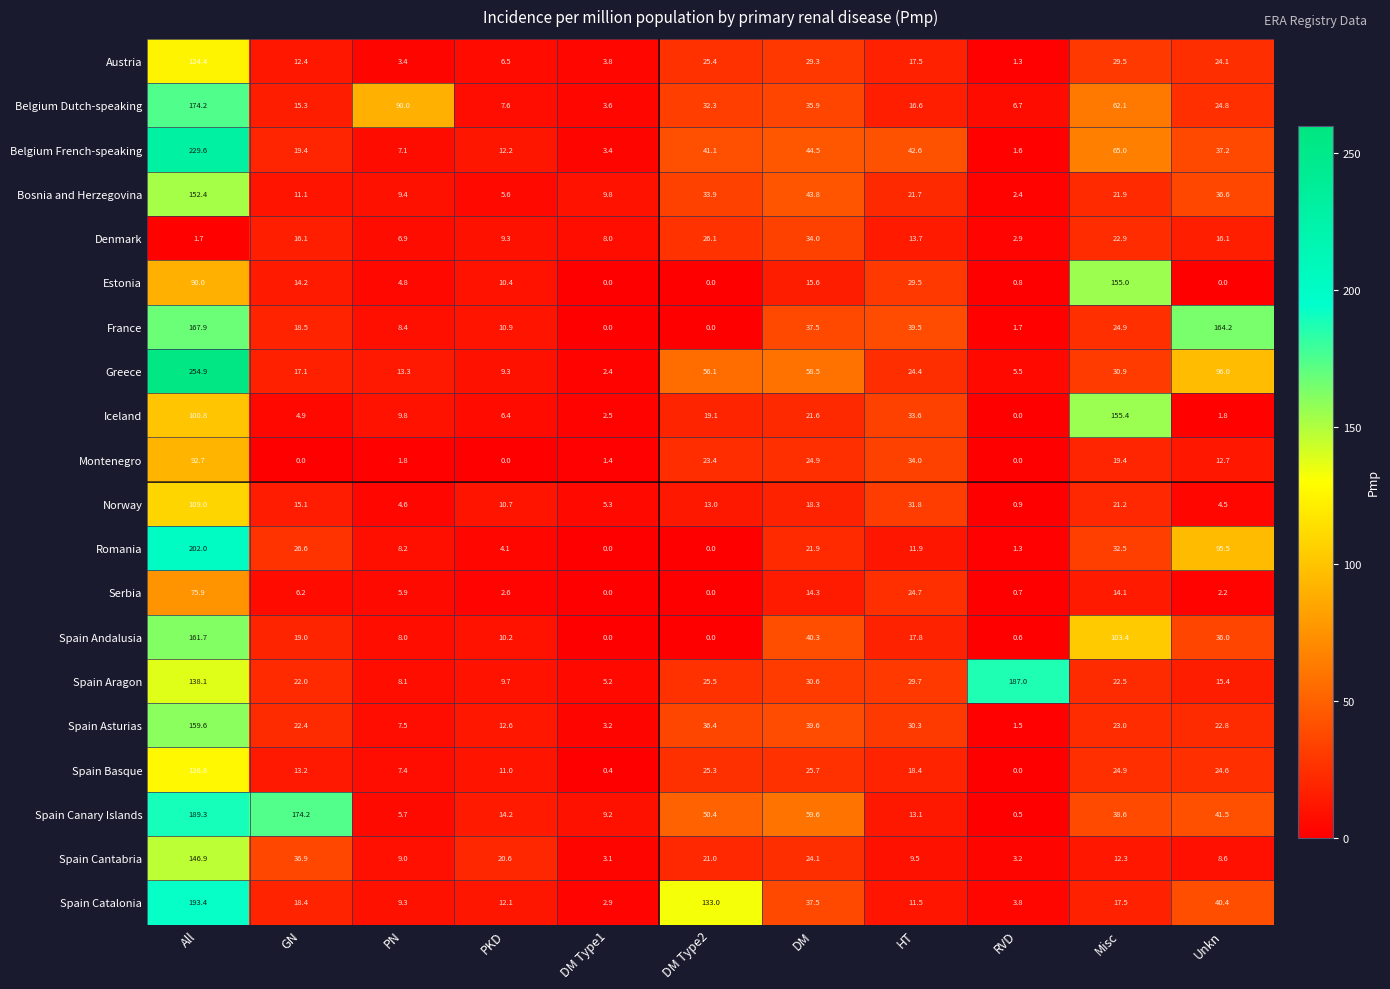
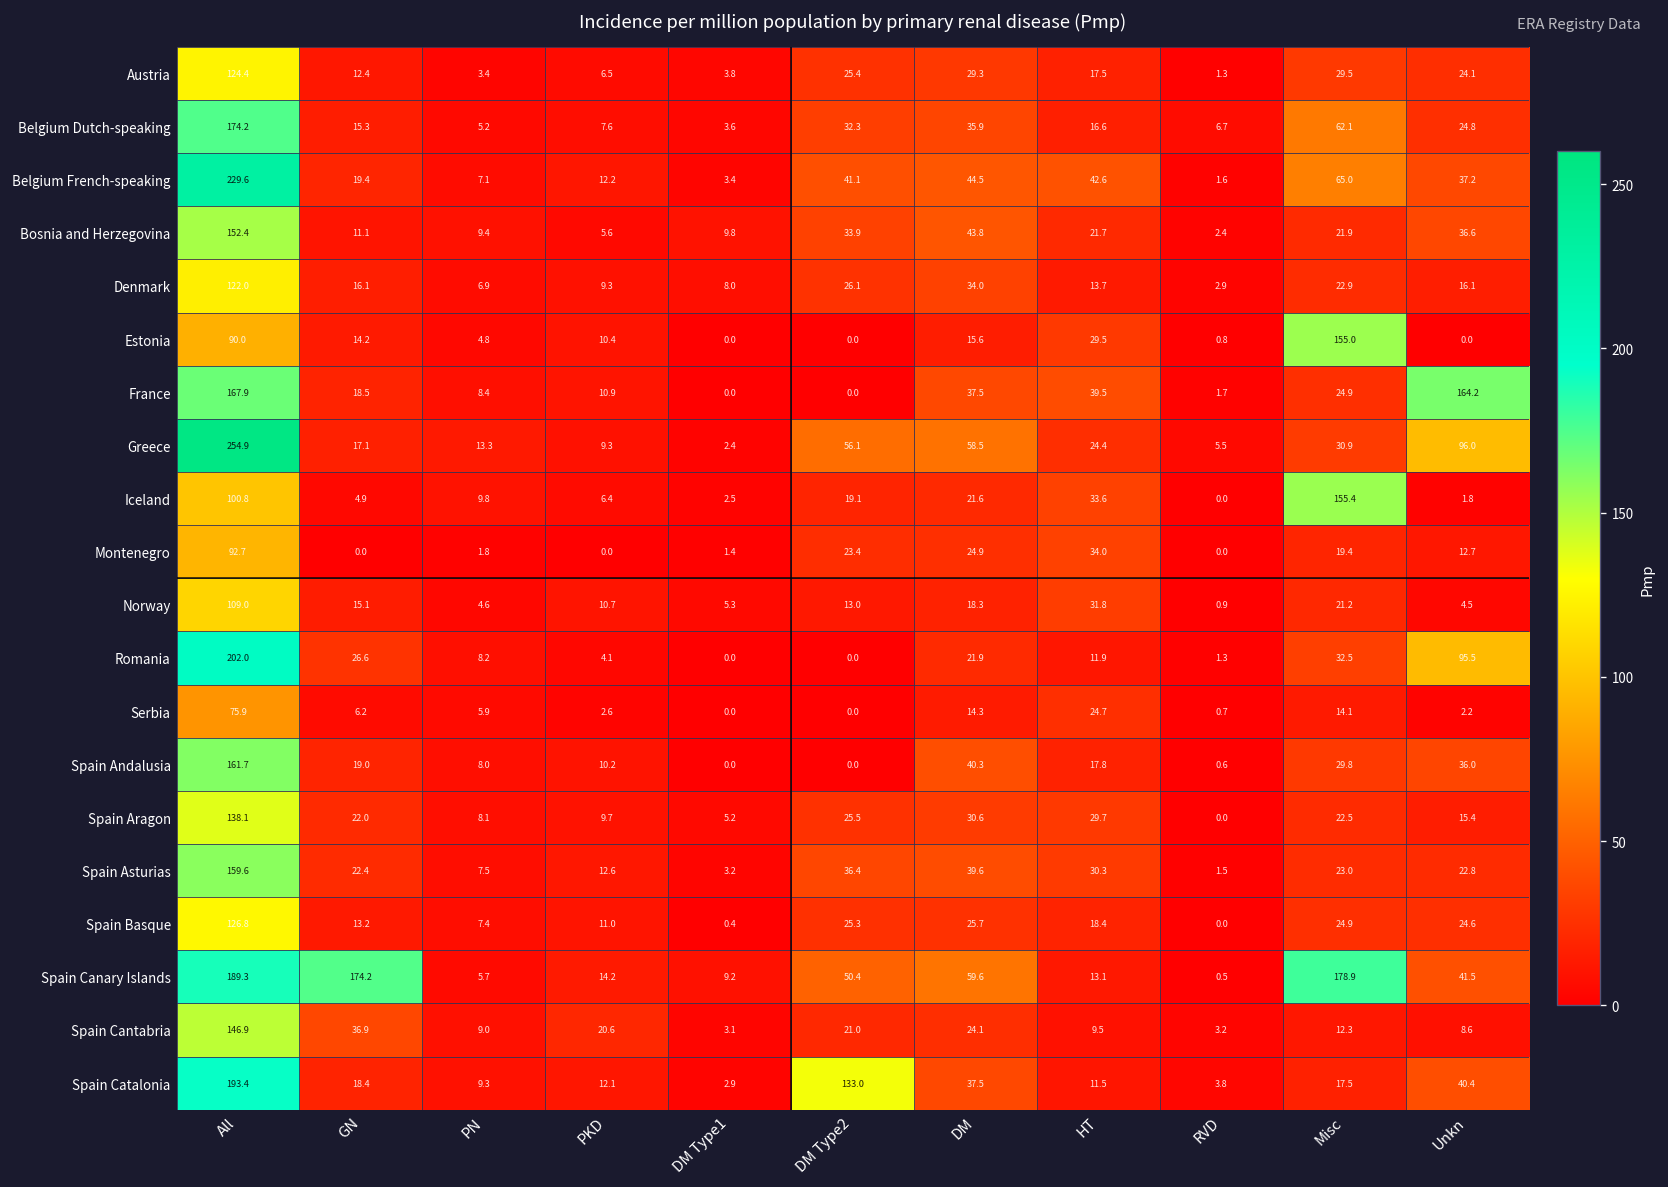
Belgium Dutch-speaking, PN: 90.0 -> 5.2
Denmark, All: 1.7 -> 122.0
Spain Andalusia, Misc: 103.4 -> 29.8
Spain Aragon, RVD: 187.0 -> 0.0
Spain Canary Islands, Misc: 38.6 -> 178.9
